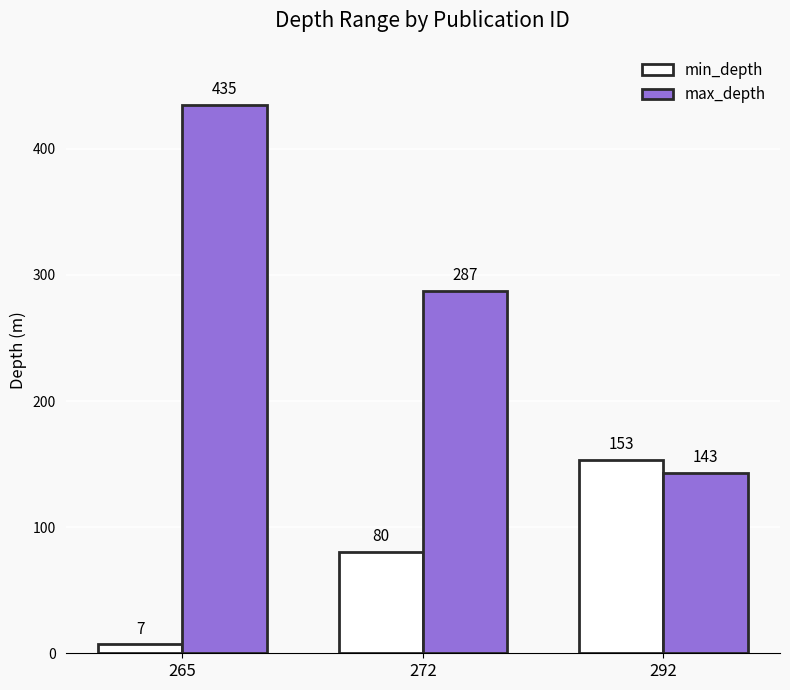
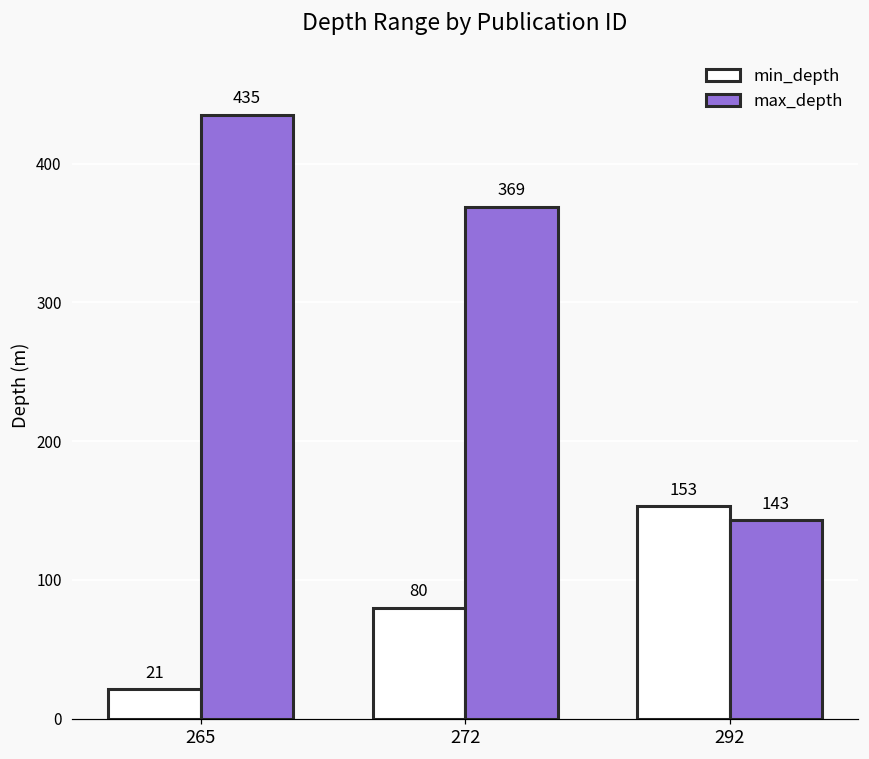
min_depth, 265: 7 -> 21
max_depth, 272: 287 -> 369
